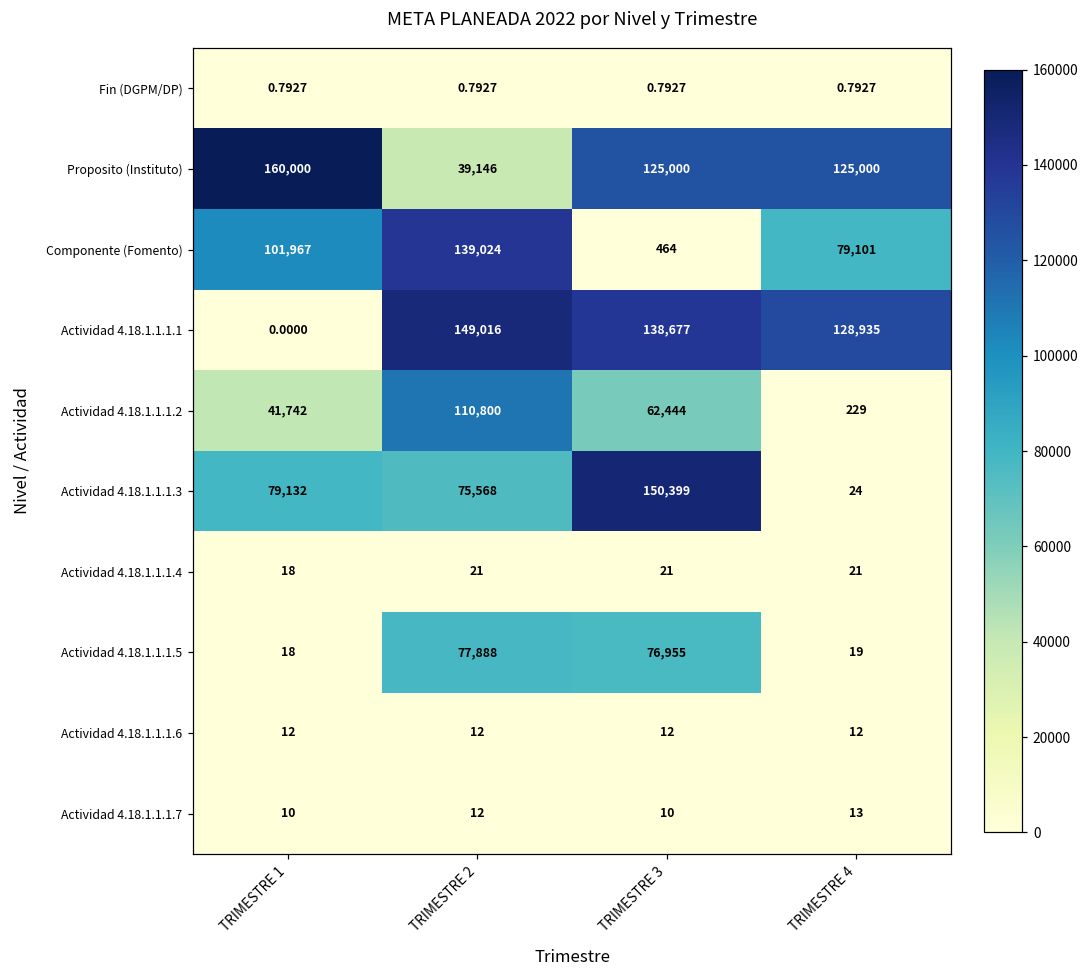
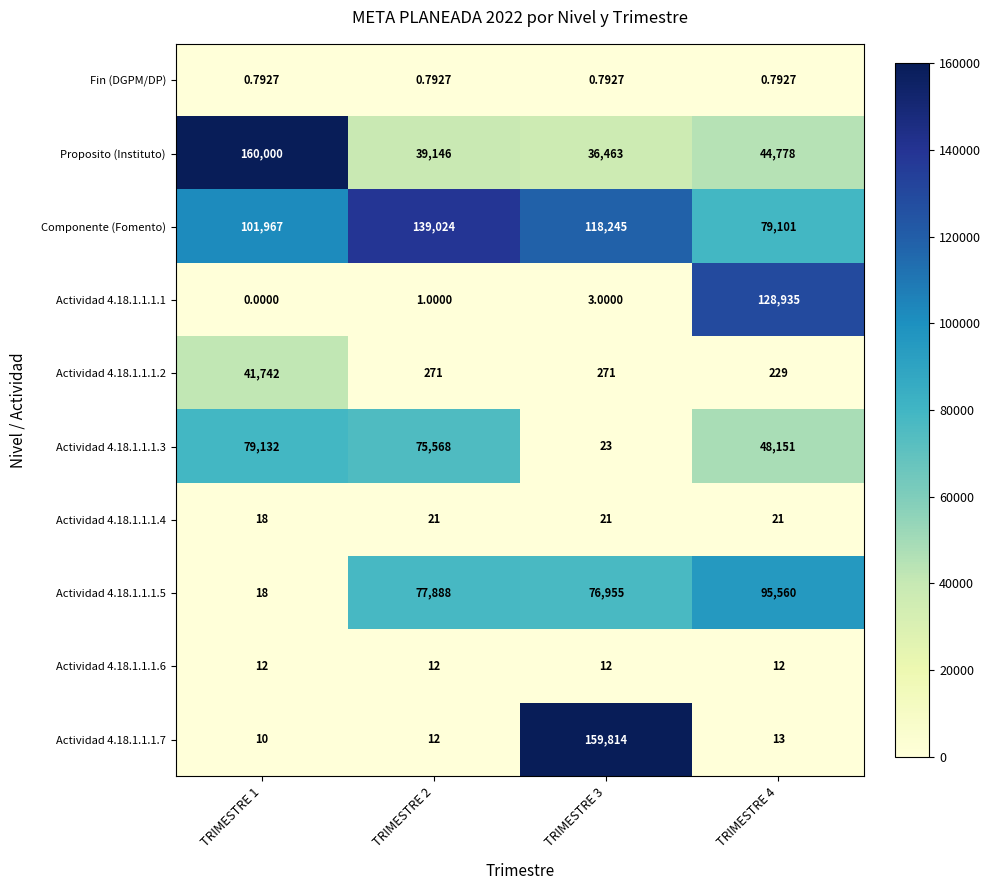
Proposito (Instituto), TRIMESTRE 3: 125,000 -> 36,463
Proposito (Instituto), TRIMESTRE 4: 125,000 -> 44,778
Componente (Fomento), TRIMESTRE 3: 464 -> 118,245
Actividad 4.18.1.1.1.1, TRIMESTRE 2: 149,016 -> 1.0000
Actividad 4.18.1.1.1.1, TRIMESTRE 3: 138,677 -> 3.0000
Actividad 4.18.1.1.1.2, TRIMESTRE 2: 110,800 -> 271
Actividad 4.18.1.1.1.2, TRIMESTRE 3: 62,444 -> 271
Actividad 4.18.1.1.1.3, TRIMESTRE 3: 150,399 -> 23
Actividad 4.18.1.1.1.3, TRIMESTRE 4: 24 -> 48,151
Actividad 4.18.1.1.1.5, TRIMESTRE 4: 19 -> 95,560
Actividad 4.18.1.1.1.7, TRIMESTRE 3: 10 -> 159,814
